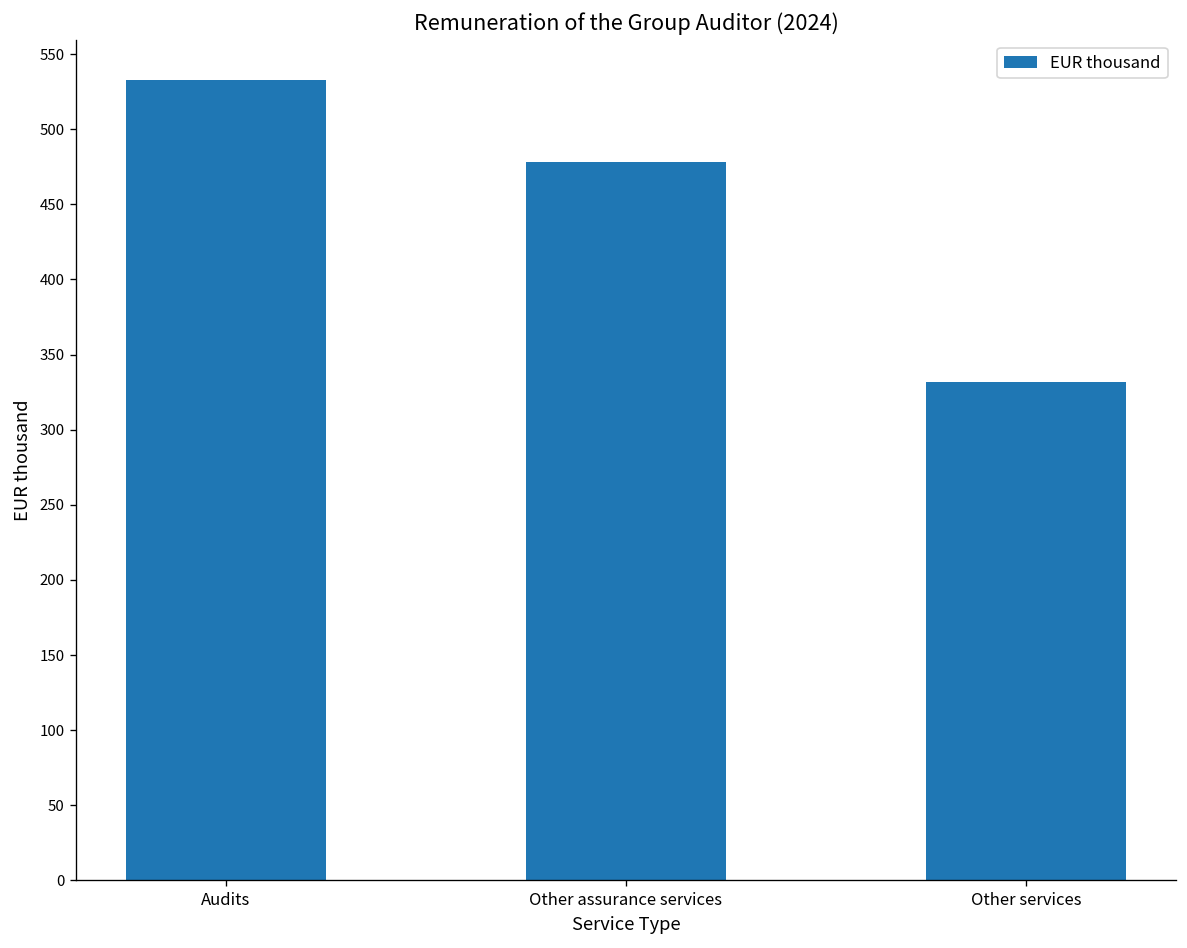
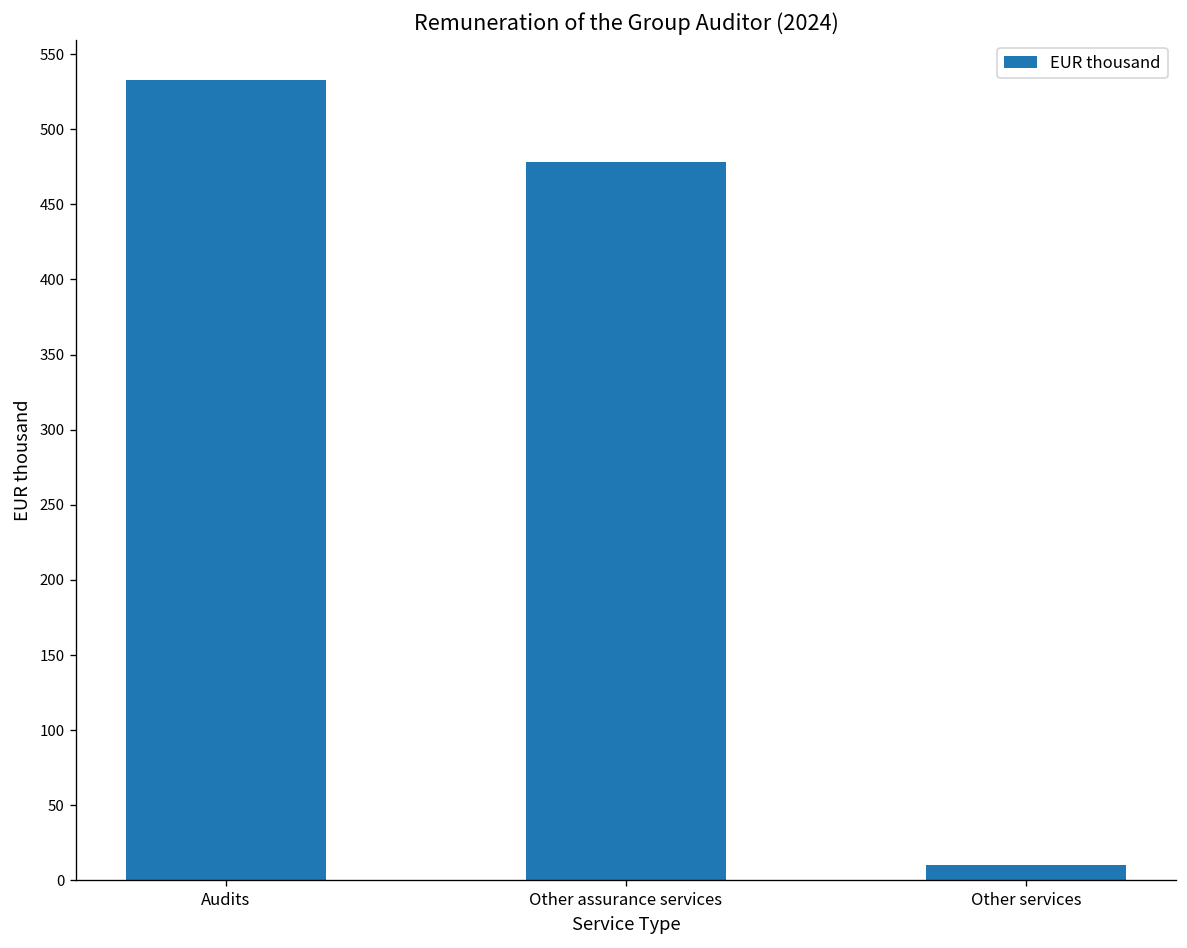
Other services: 332 -> 10
